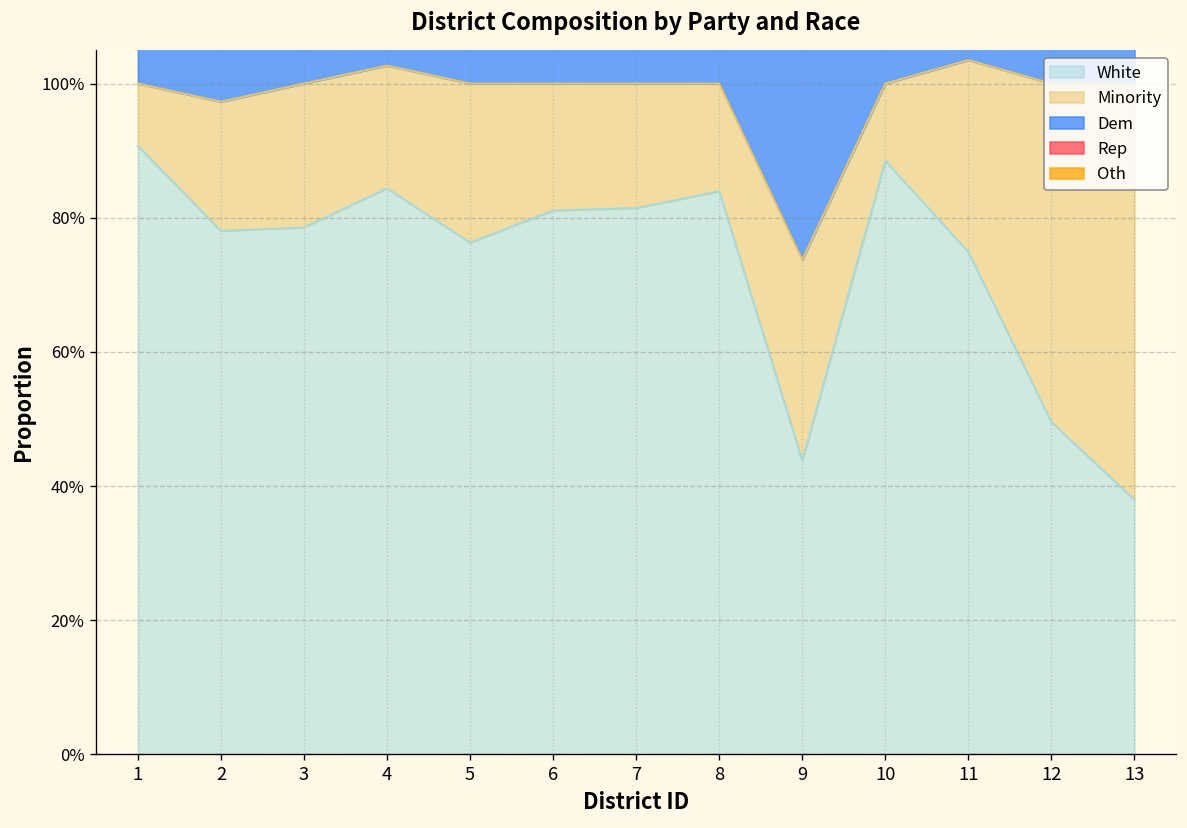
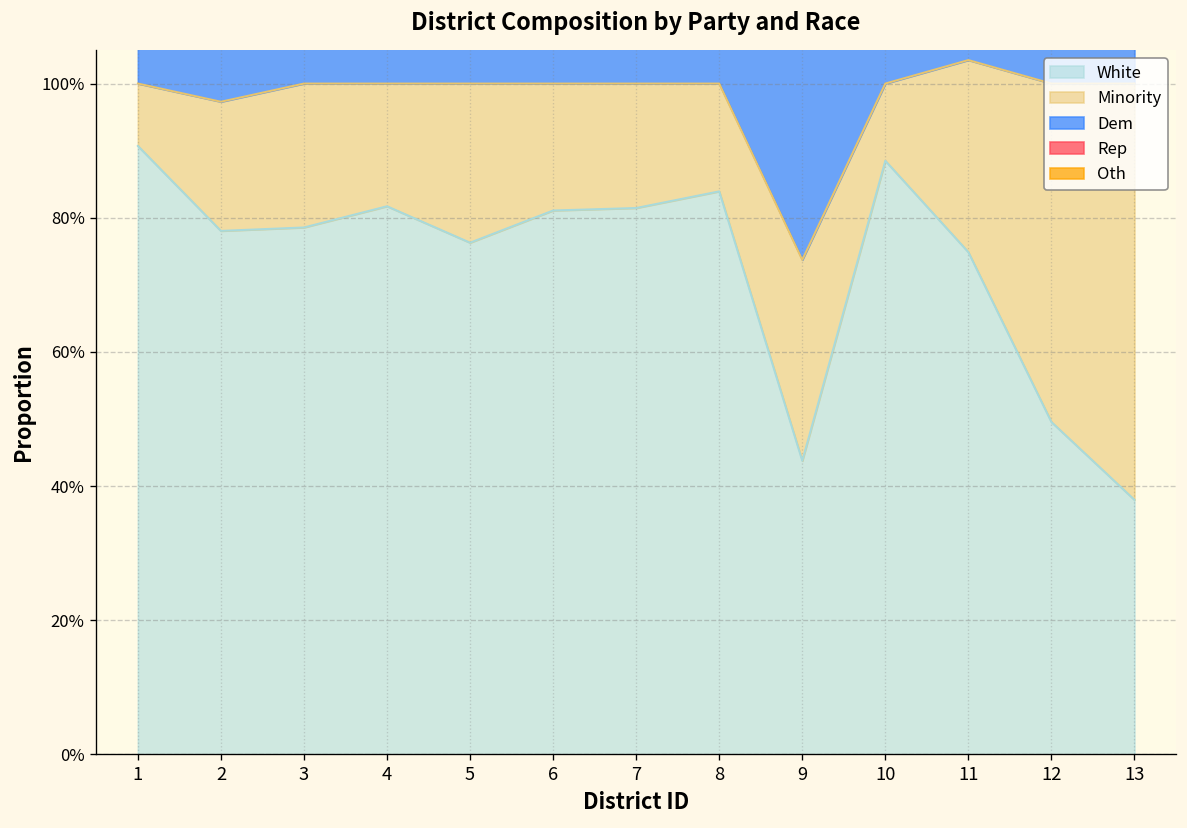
White, 4: 84% -> 82%
